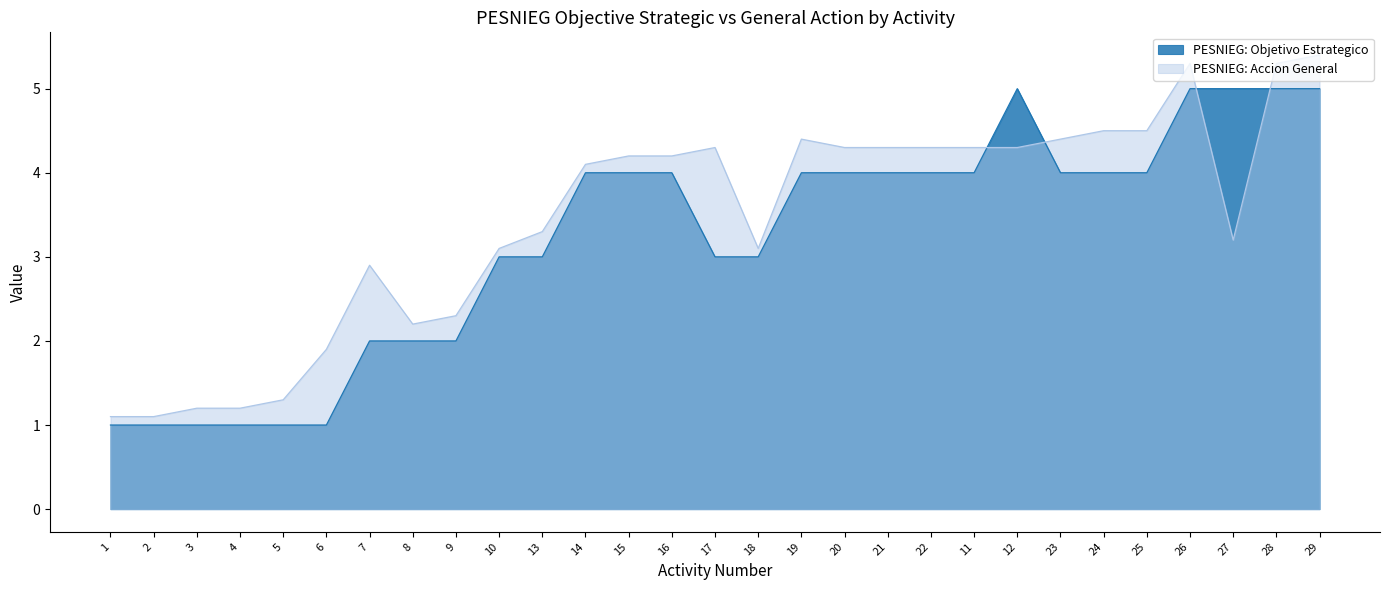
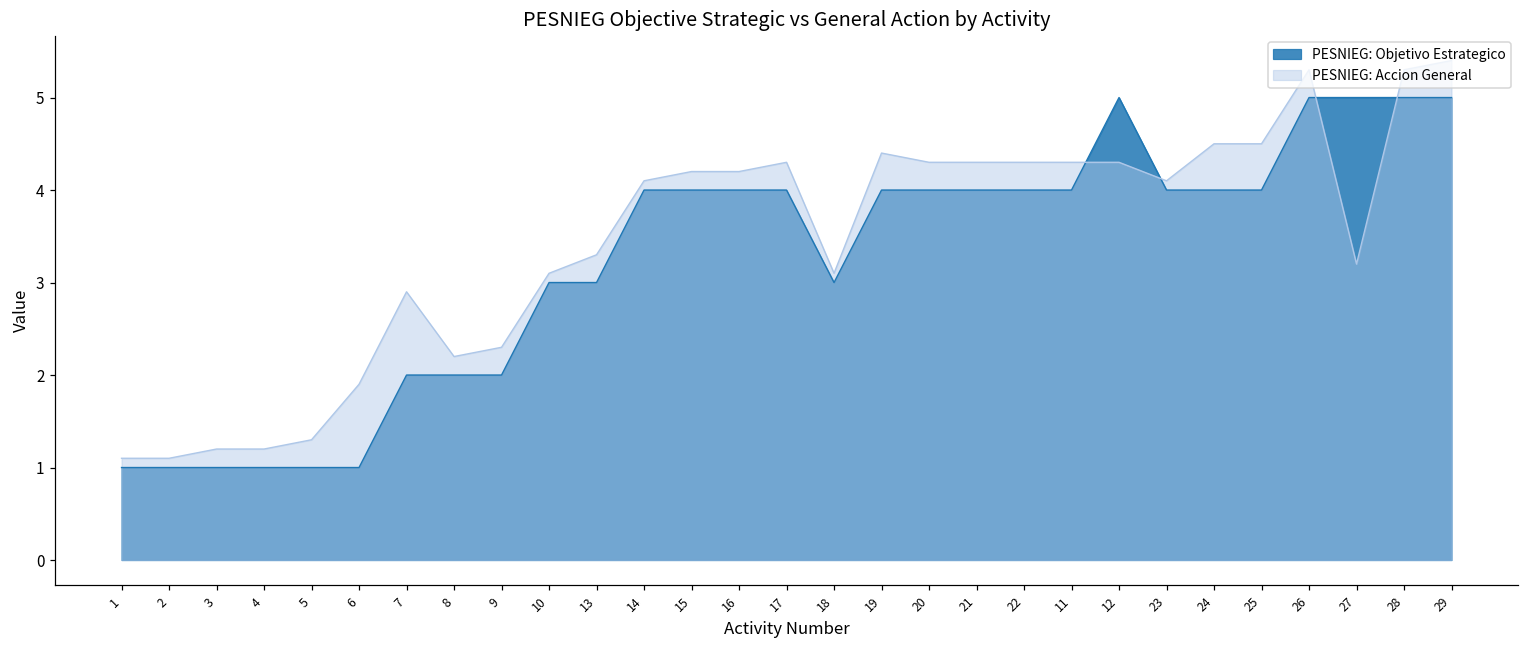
PESNIEG: Objetivo Estrategico, 17: 3 -> 4
PESNIEG: Accion General, 23: 4.4 -> 4.1
